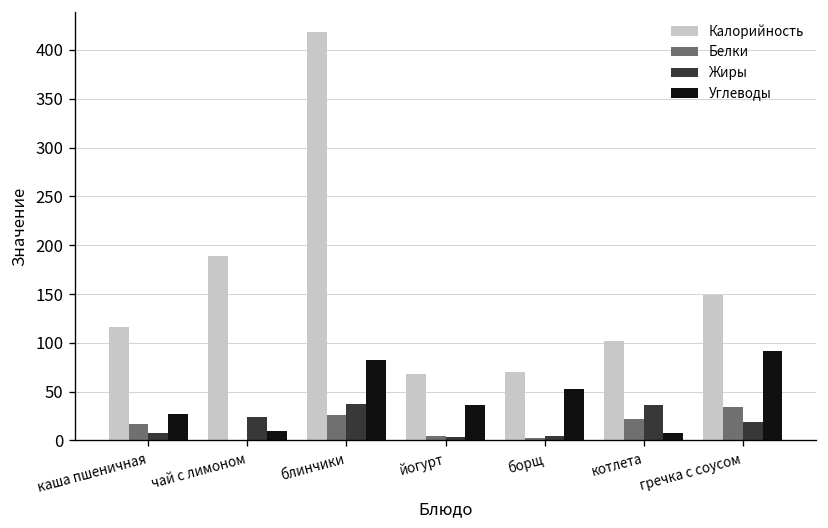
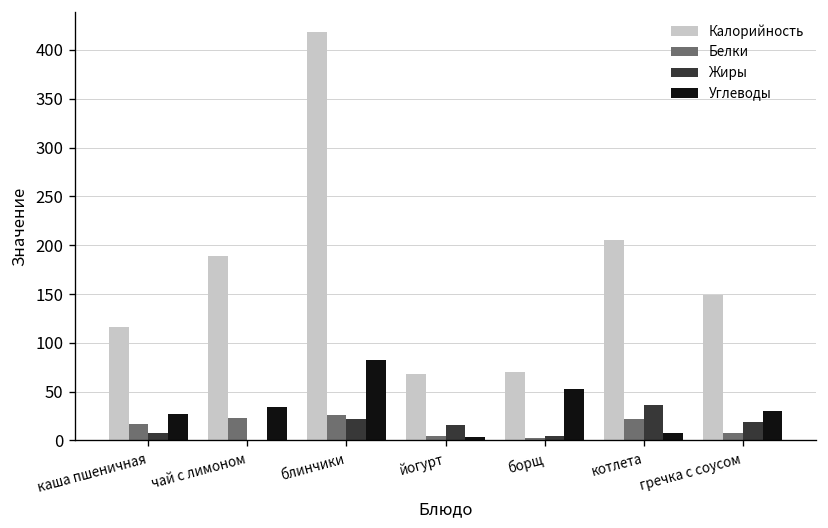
Белки, чай с лимоном: 0 -> 20
Жиры, чай с лимоном: 20 -> 0
Углеводы, чай с лимоном: 10 -> 30
Жиры, блинчики: 40 -> 20
Жиры, йогурт: 0 -> 20
Углеводы, йогурт: 40 -> 0
Калорийность, котлета: 100 -> 210
Белки, гречка с соусом: 30 -> 10
Углеводы, гречка с соусом: 90 -> 30
